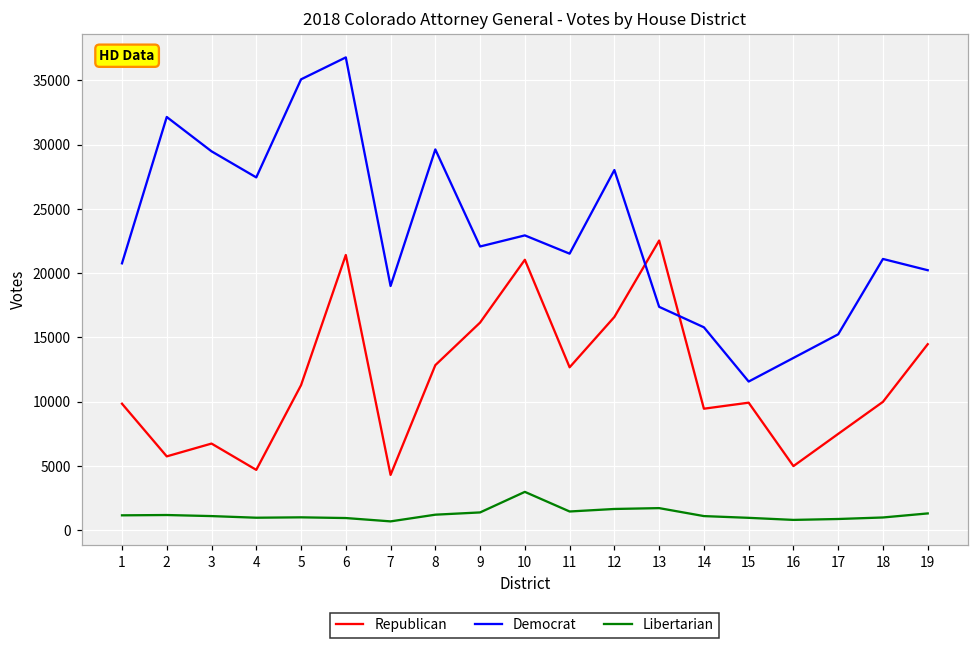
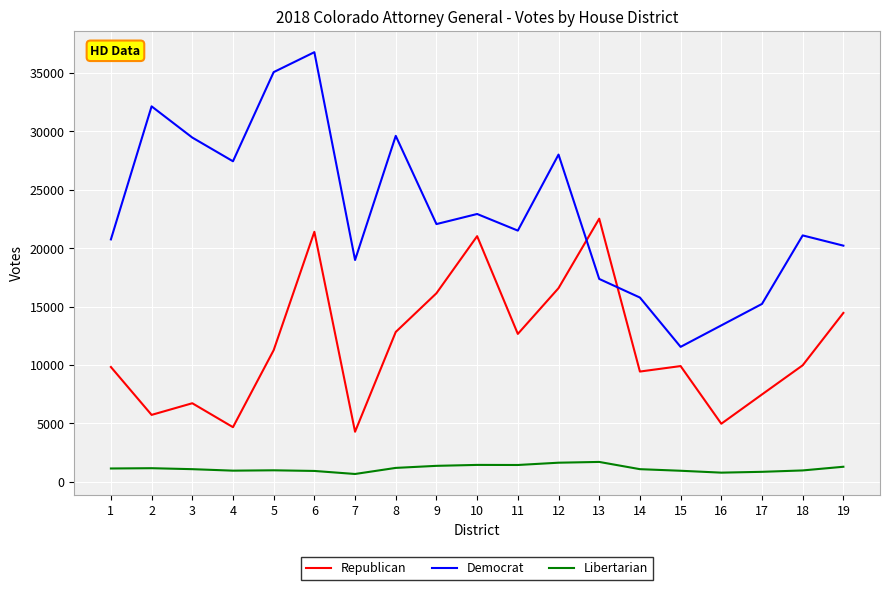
Libertarian, 10: 3000 -> 1500
